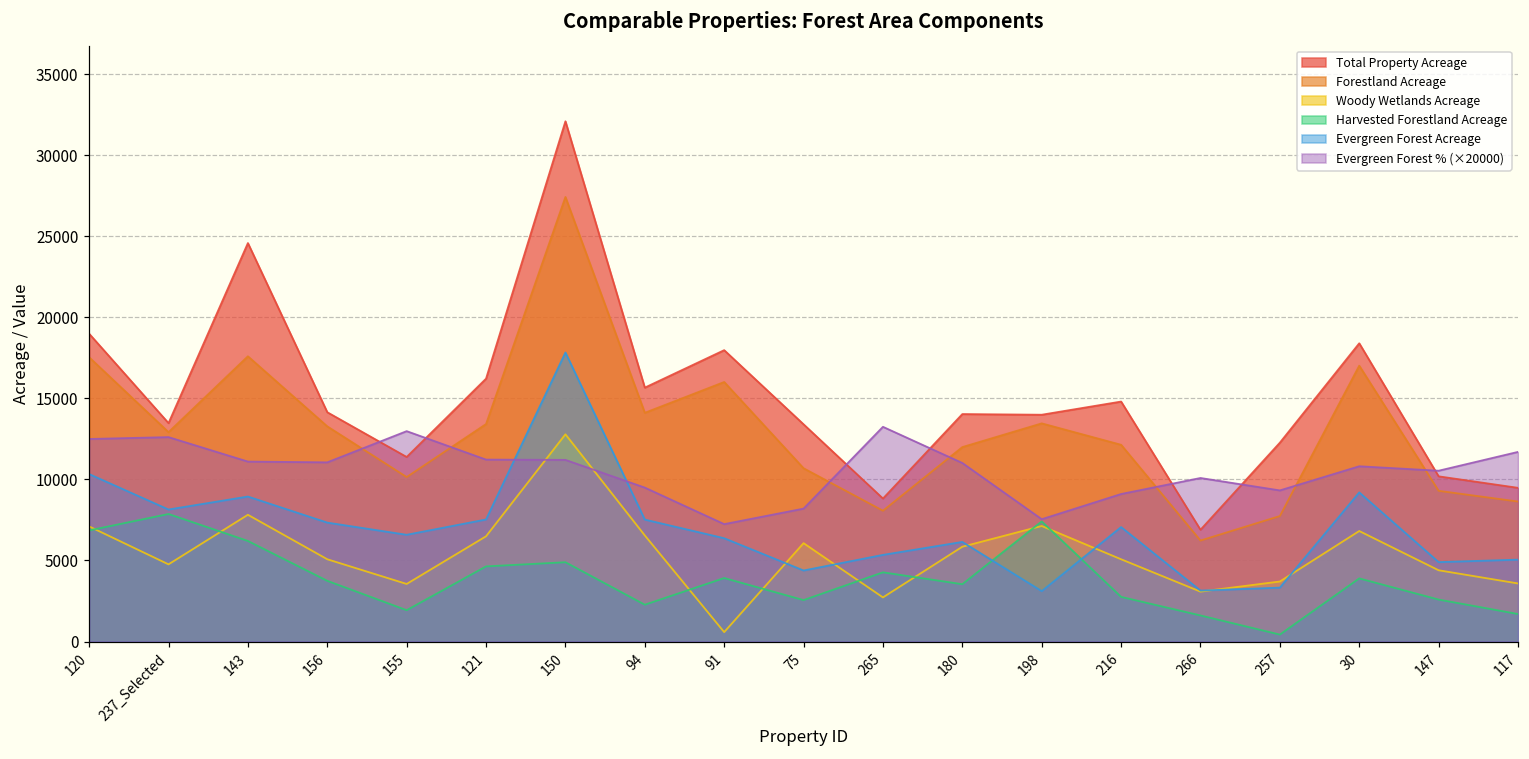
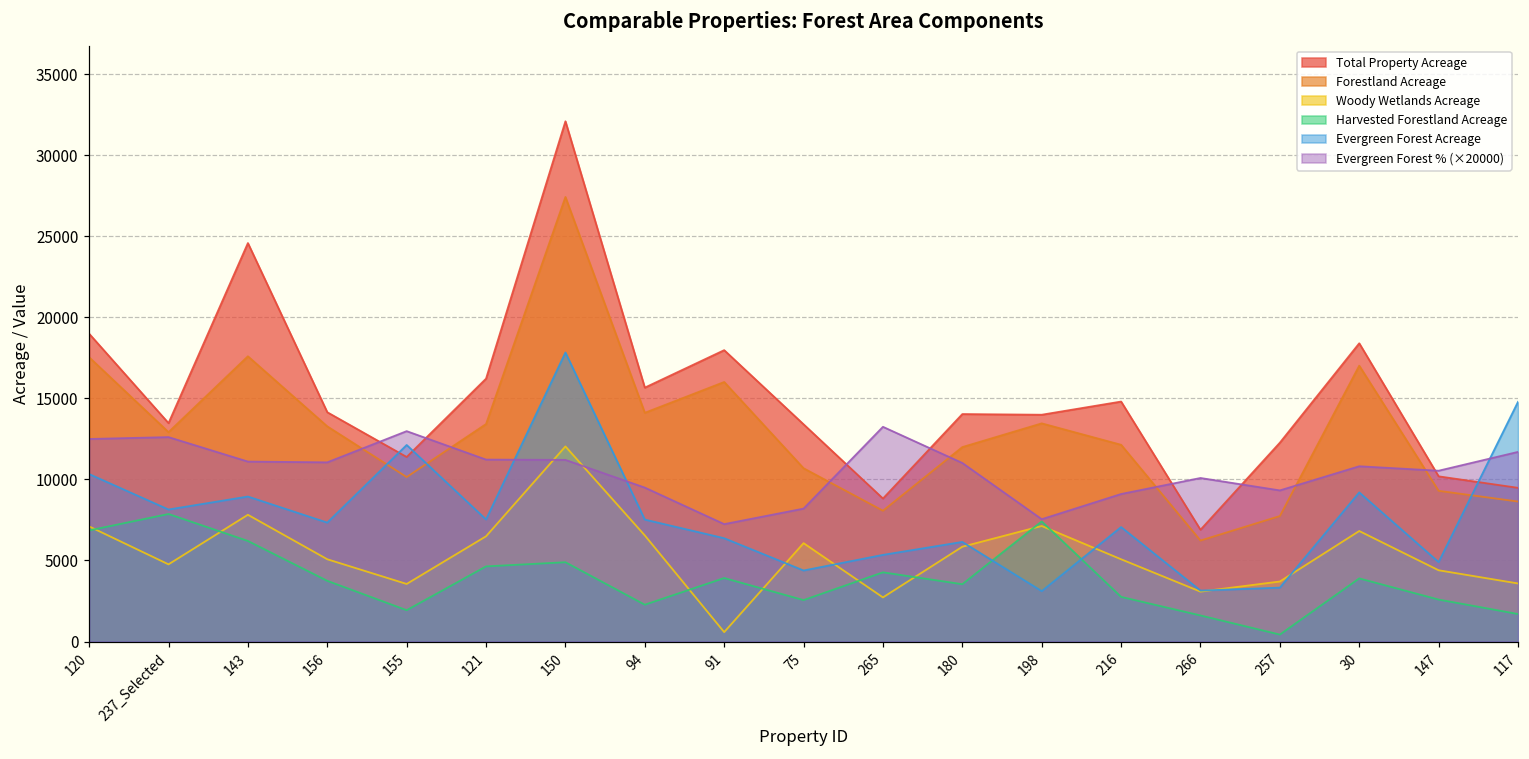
Evergreen Forest Acreage, 155: 6600 -> 12100
Woody Wetlands Acreage, 150: 12800 -> 12000
Evergreen Forest Acreage, 117: 5100 -> 14800
